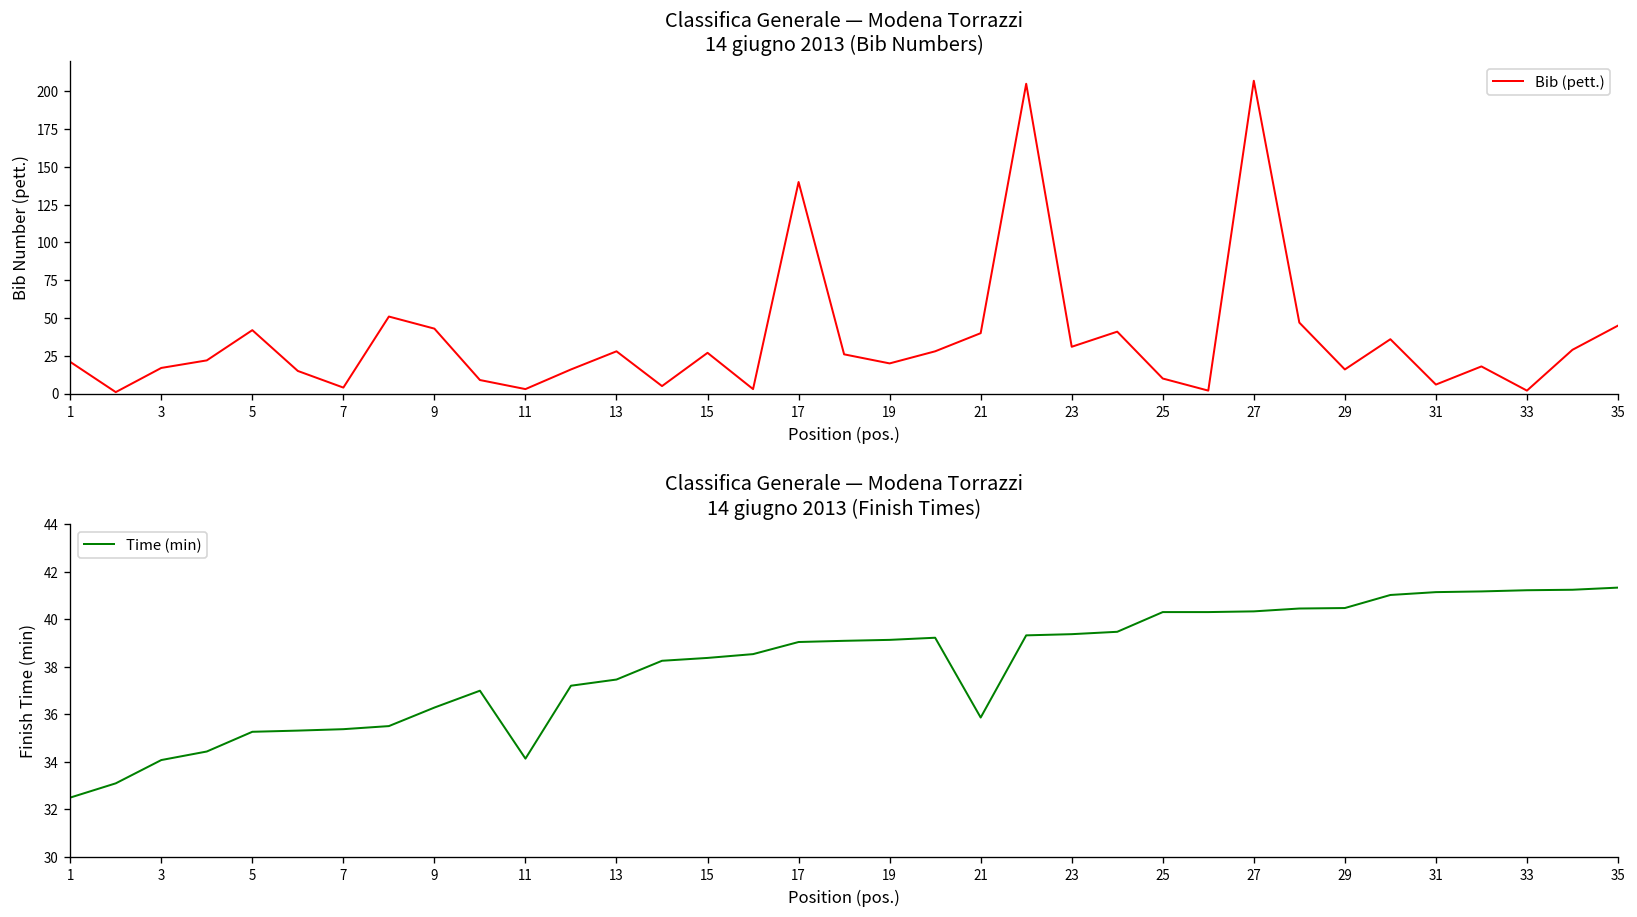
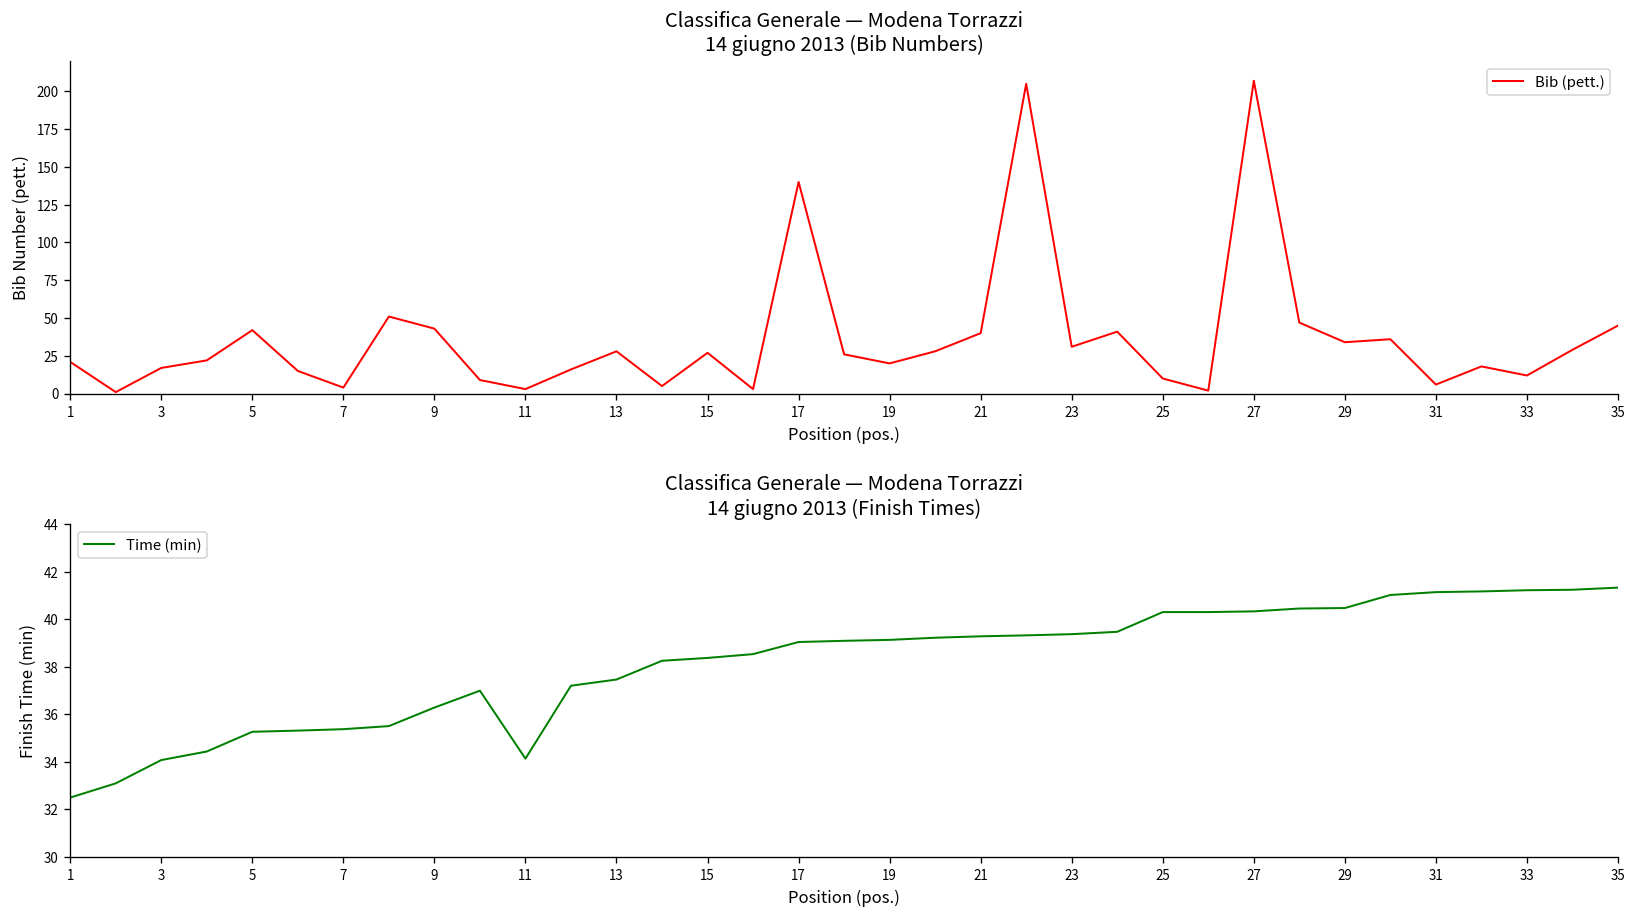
Classifica Generale — Modena Torrazzi 14 giugno 2013 (Bib Numbers), 29: 16 -> 34
Classifica Generale — Modena Torrazzi 14 giugno 2013 (Bib Numbers), 33: 2 -> 12
Classifica Generale — Modena Torrazzi 14 giugno 2013 (Finish Times), 21: 35.9 -> 39.3
